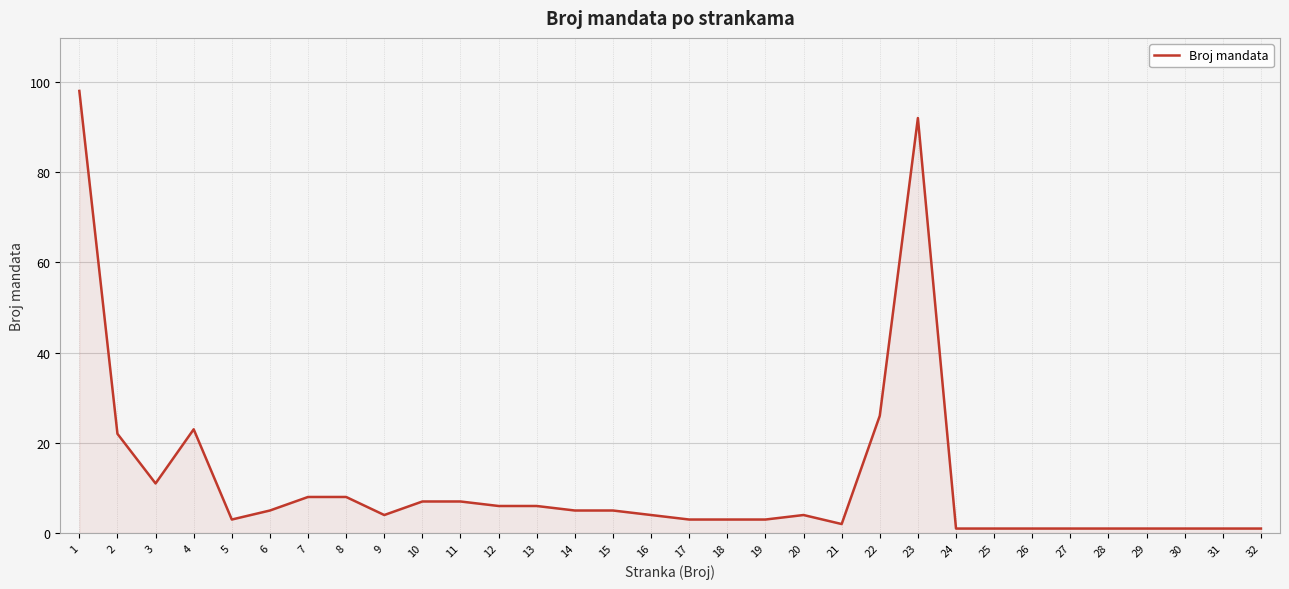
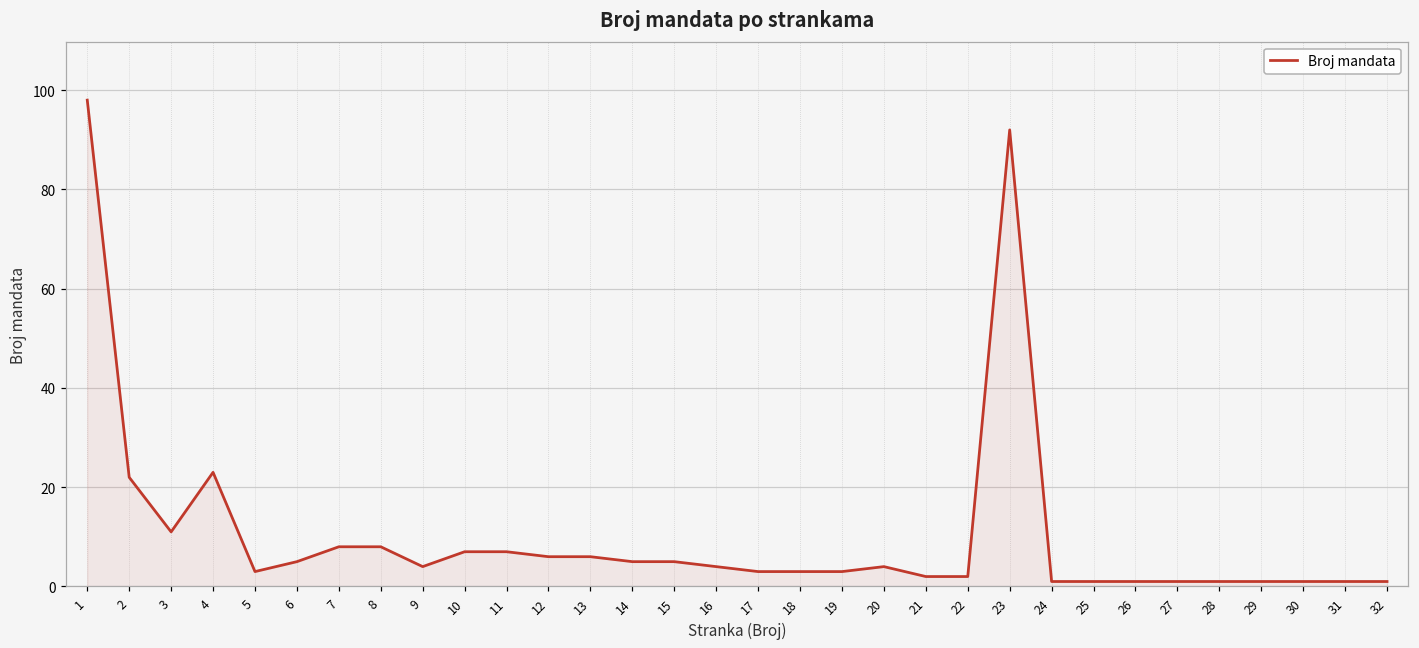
22: 26 -> 2
